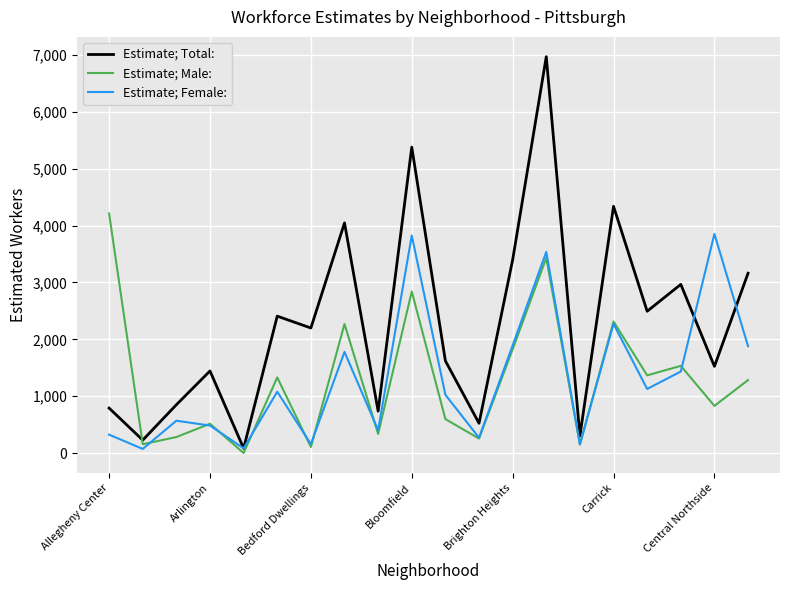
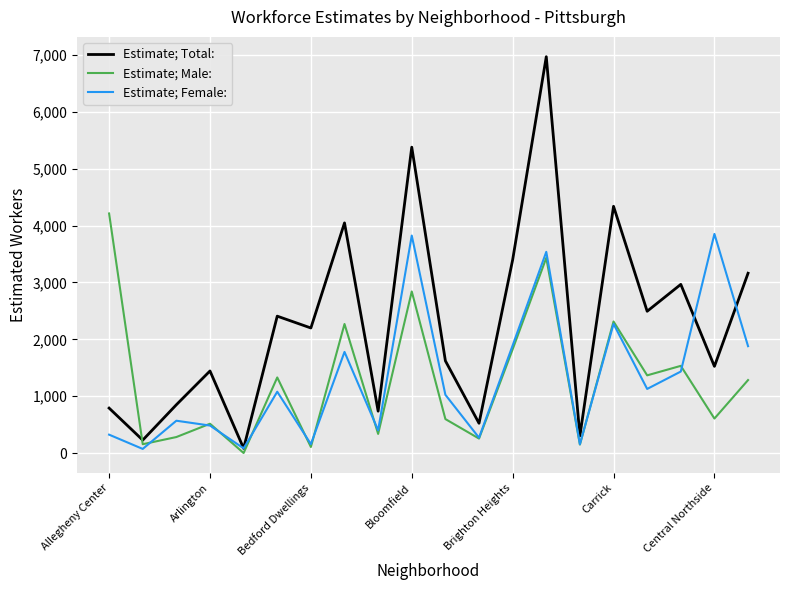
Estimate; Male:, Central Northside: 800 -> 600
